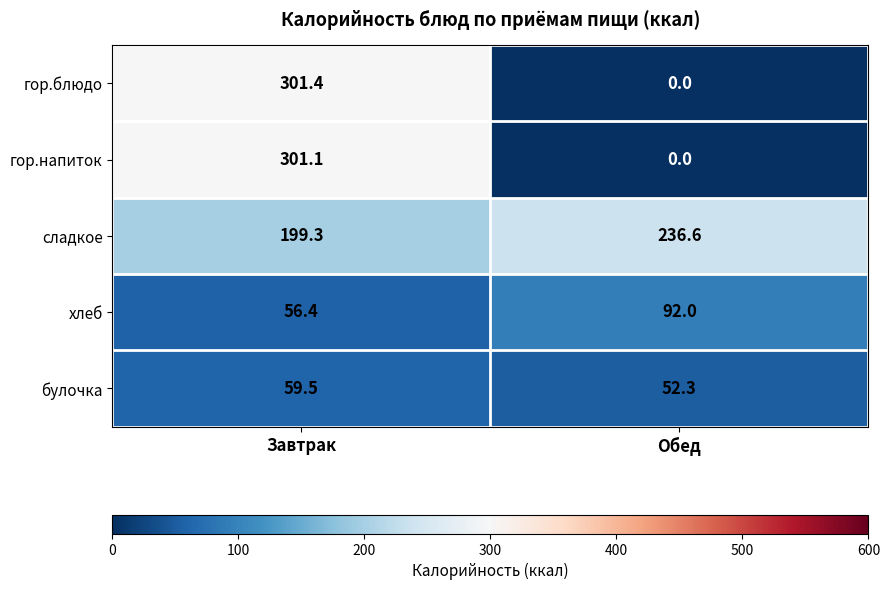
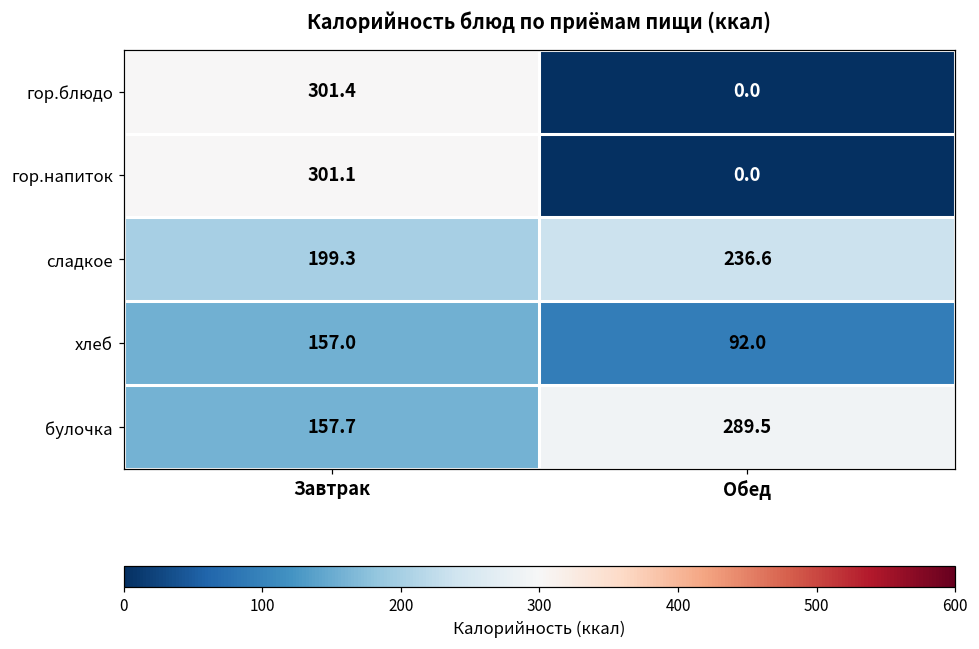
хлеб, Завтрак: 56.4 -> 157.0
булочка, Завтрак: 59.5 -> 157.7
булочка, Обед: 52.3 -> 289.5
